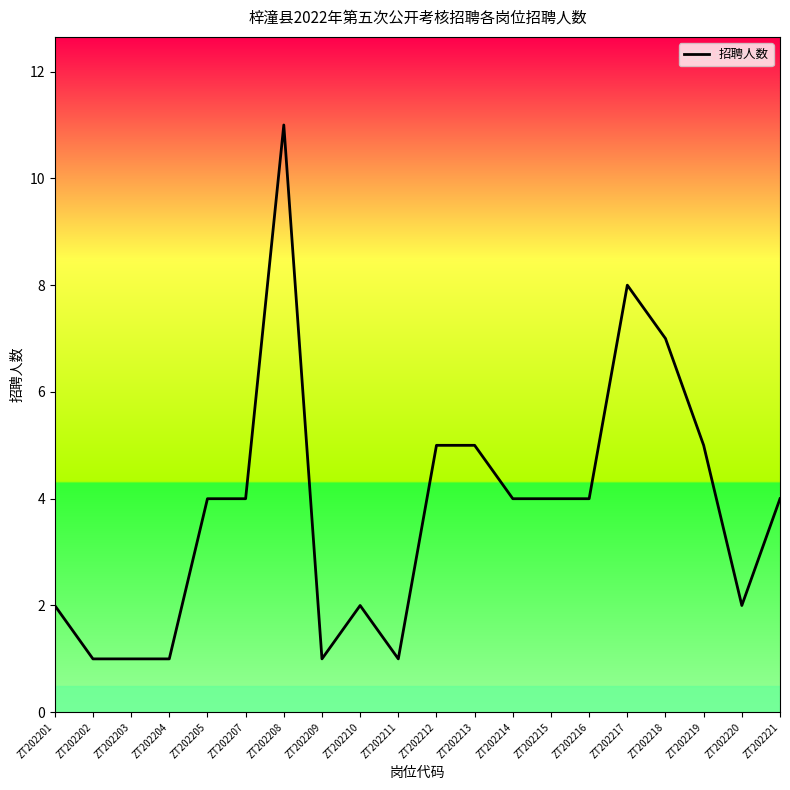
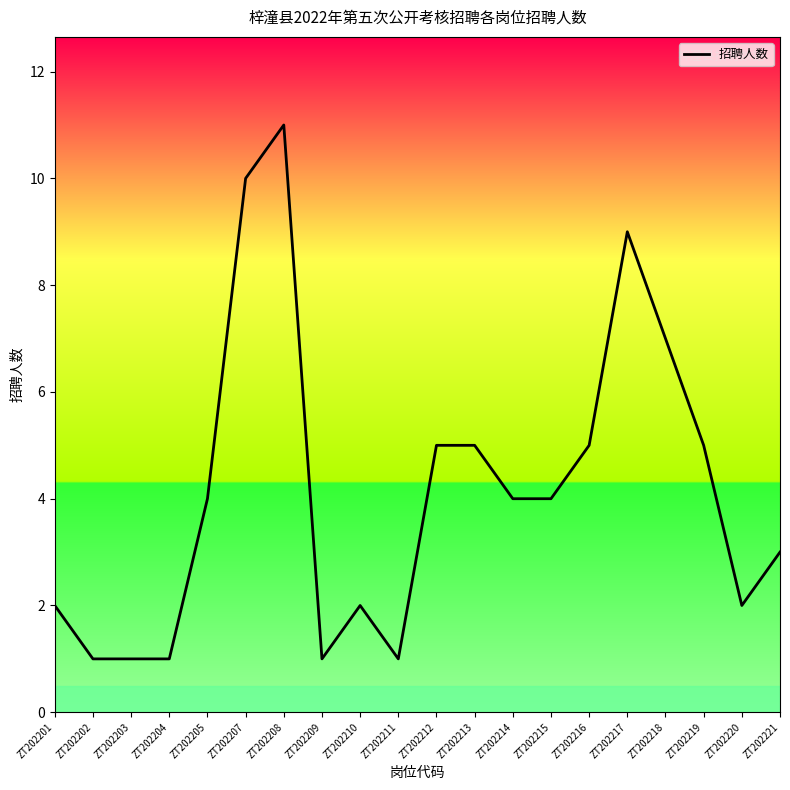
ZT202207: 4 -> 10
ZT202216: 4 -> 5
ZT202217: 8 -> 9
ZT202221: 4 -> 3
